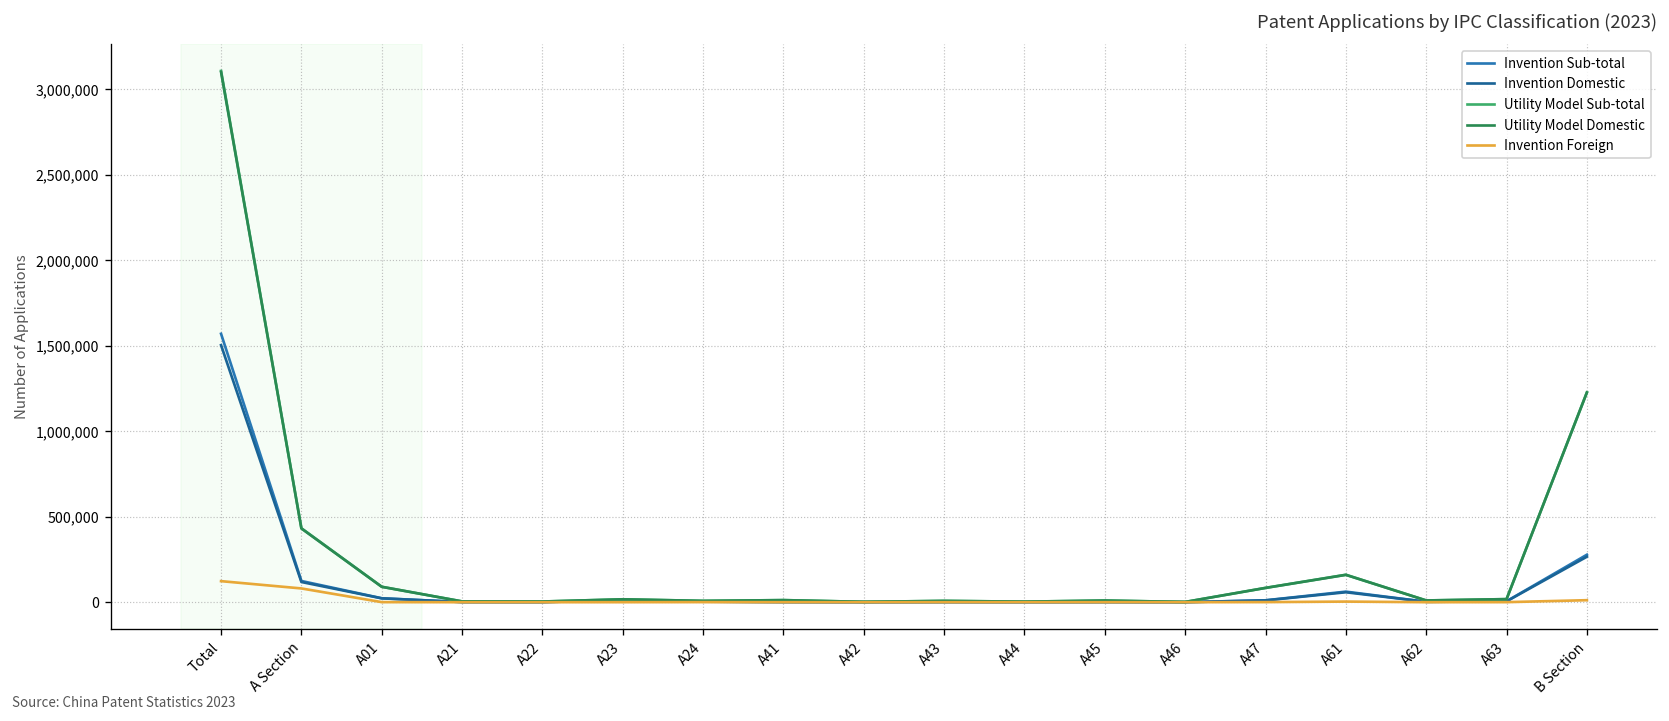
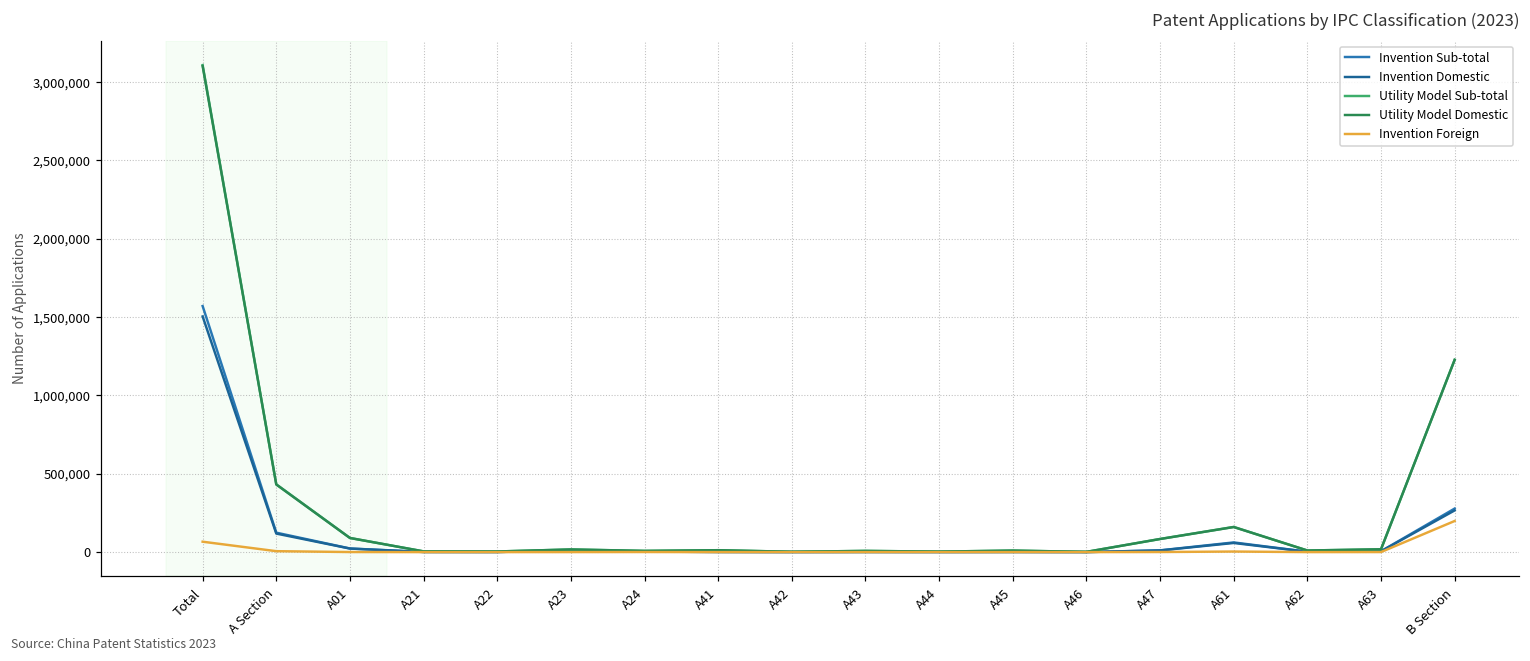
Invention Foreign, Total: 120,000 -> 70,000
Invention Foreign, A Section: 80,000 -> 10,000
Invention Foreign, B Section: 10,000 -> 200,000
